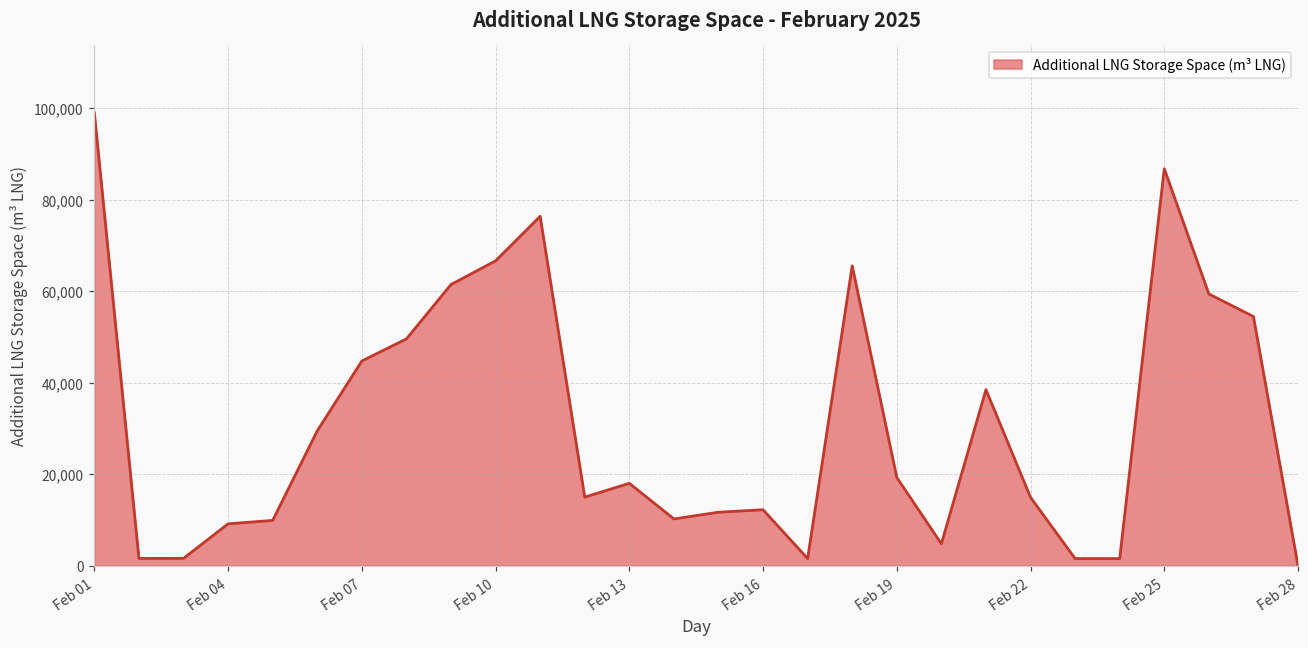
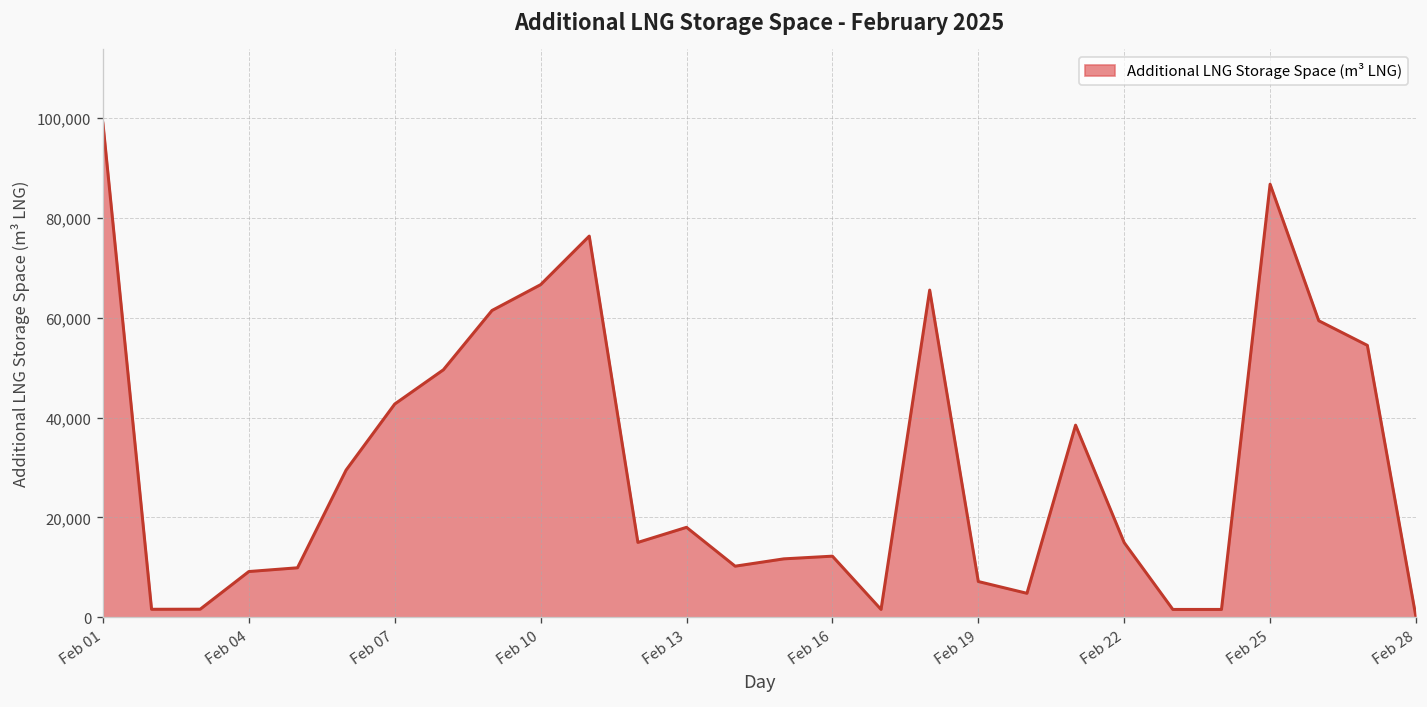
Feb 07: 45,000 -> 43,000
Feb 19: 19,000 -> 7,000
